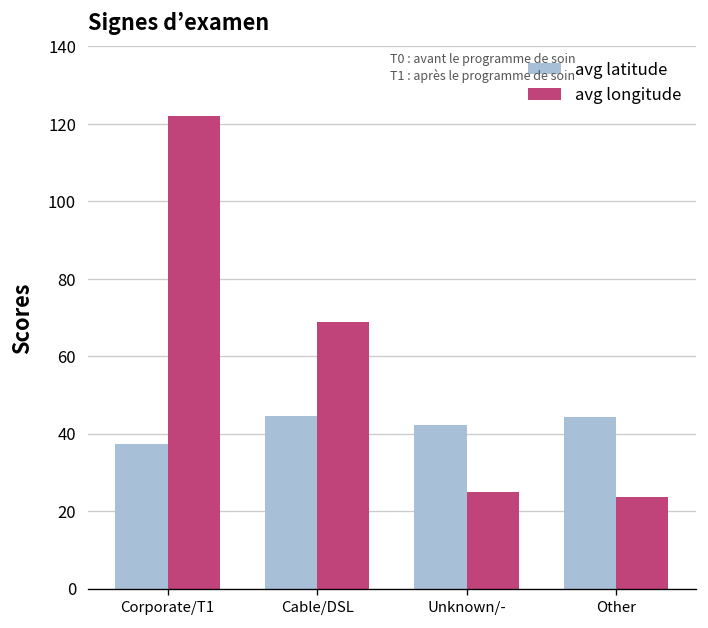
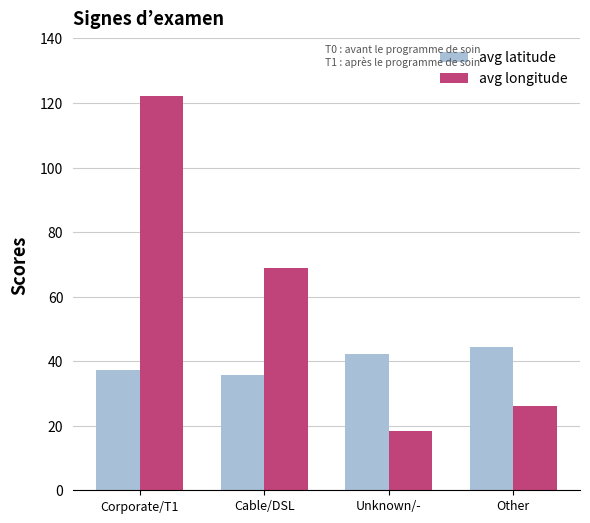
avg latitude, Cable/DSL: 44 -> 36
avg longitude, Unknown/-: 25 -> 18
avg longitude, Other: 24 -> 26
